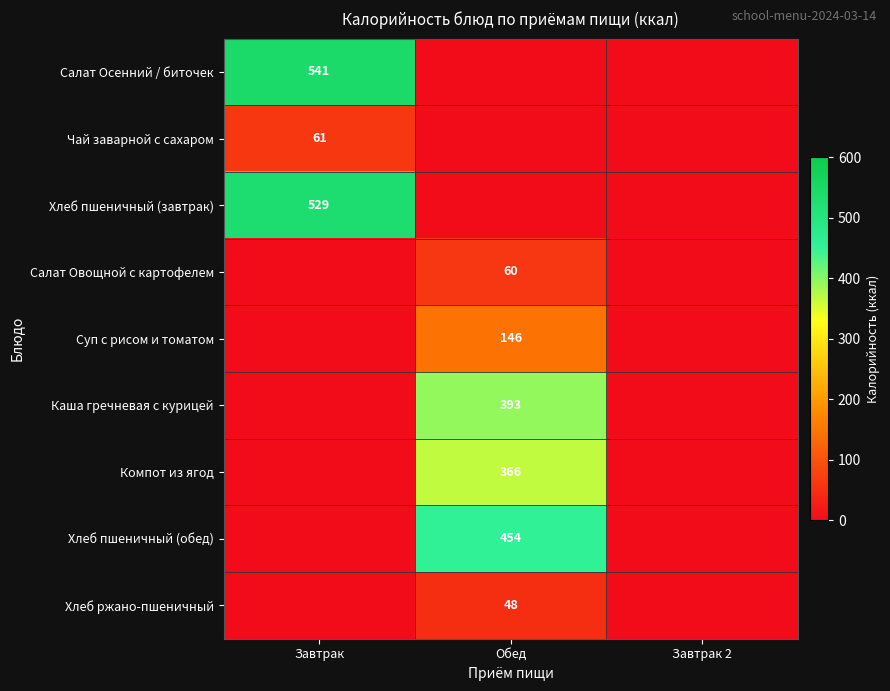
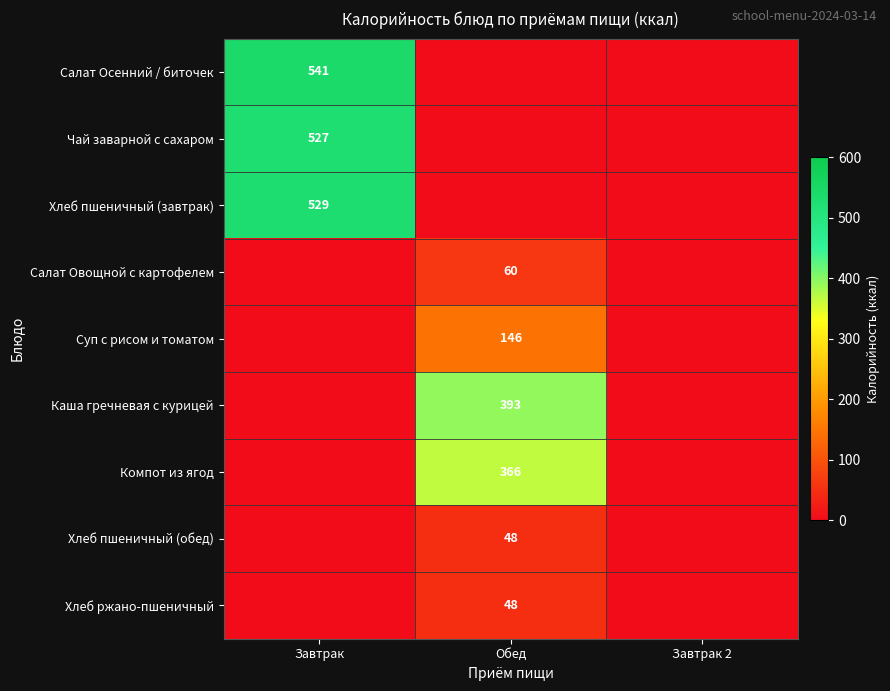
Чай заварной с сахаром, Завтрак: 61 -> 527
Хлеб пшеничный (обед), Обед: 454 -> 48
